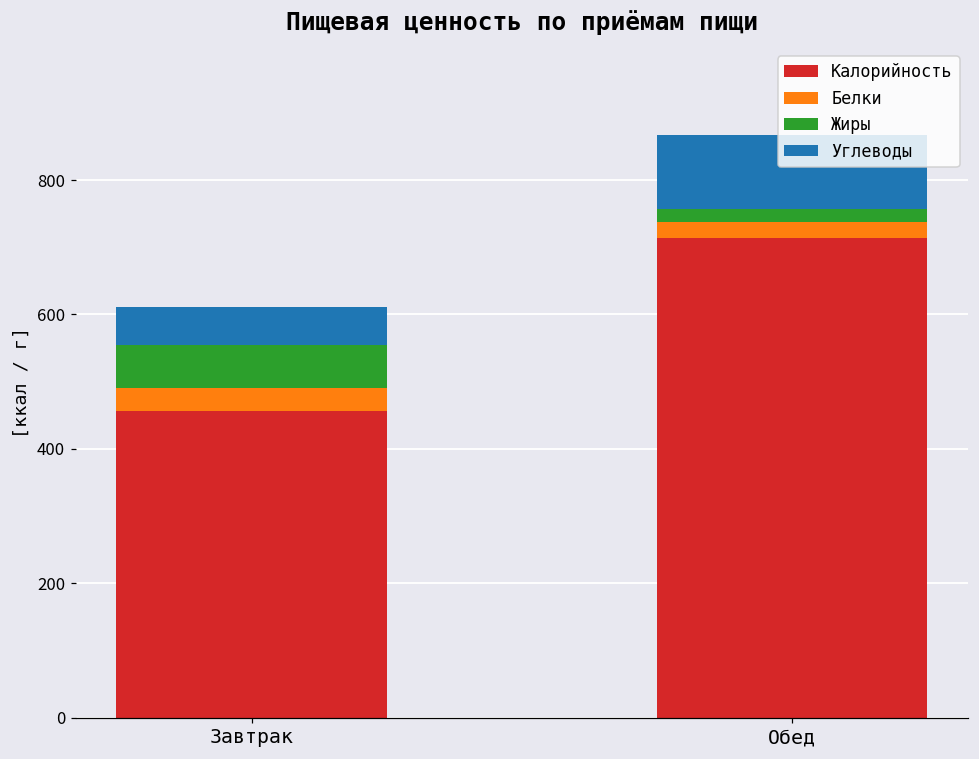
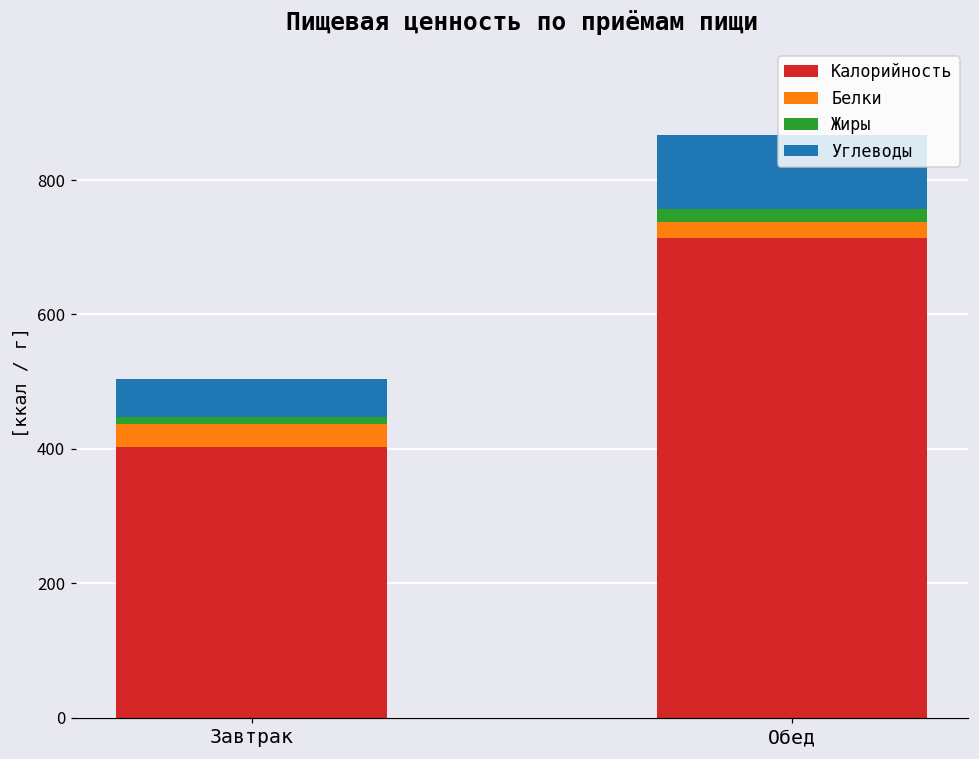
Калорийность, Завтрак: 460 -> 400
Жиры, Завтрак: 60 -> 10
